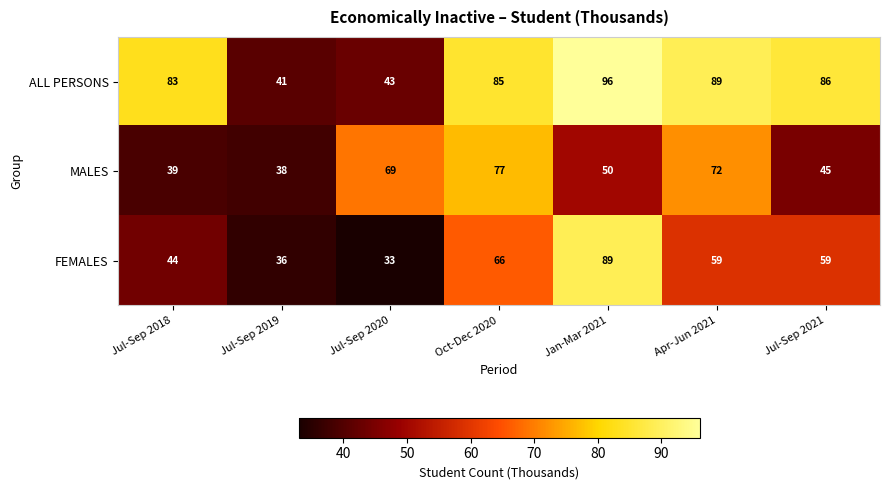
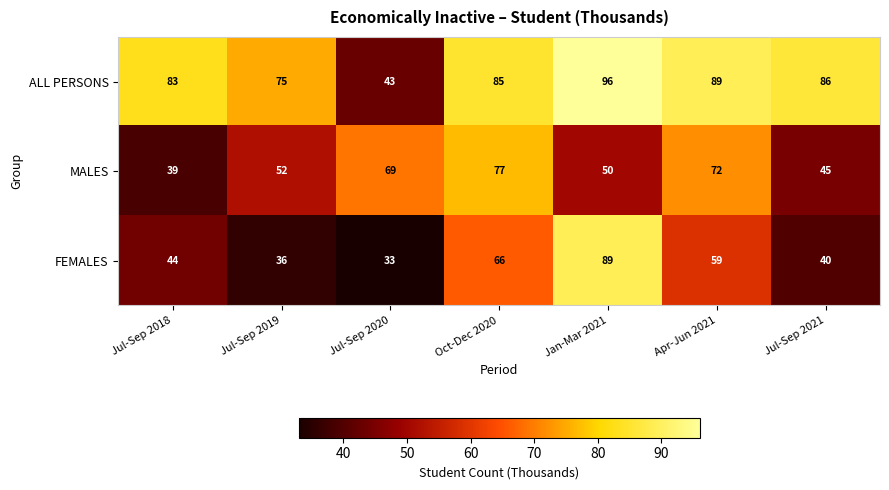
ALL PERSONS, Jul-Sep 2019: 41 -> 75
MALES, Jul-Sep 2019: 38 -> 52
FEMALES, Jul-Sep 2021: 59 -> 40
